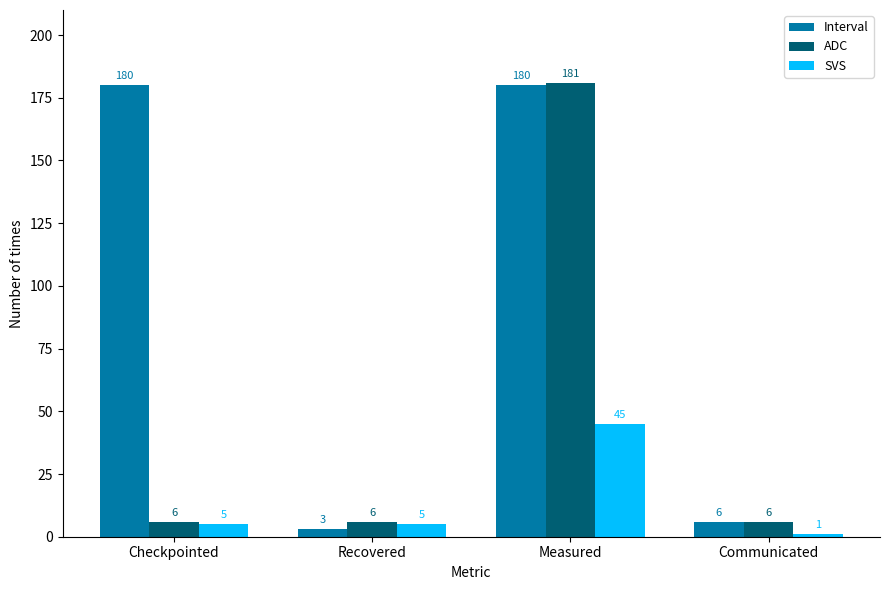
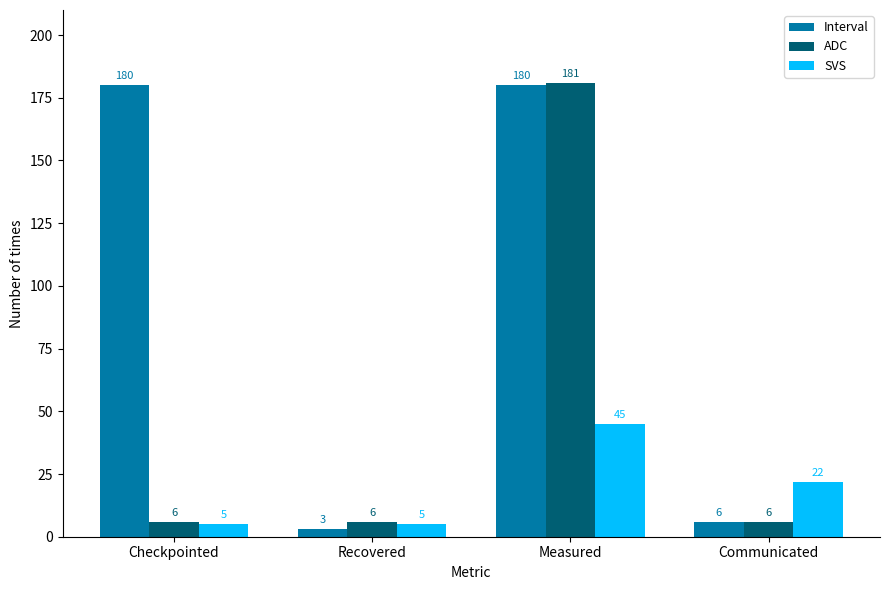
SVS, Communicated: 1 -> 22
